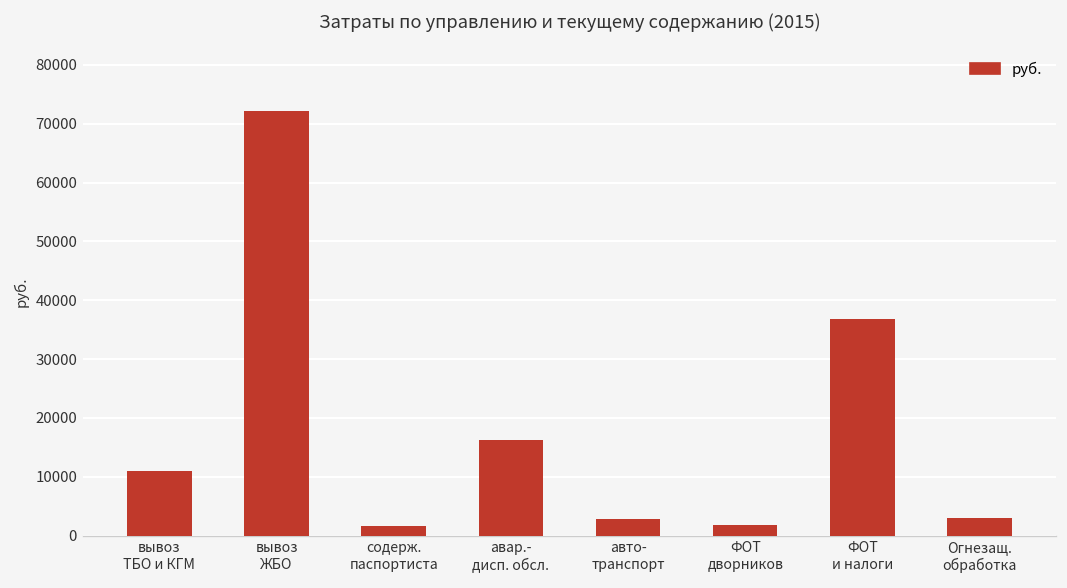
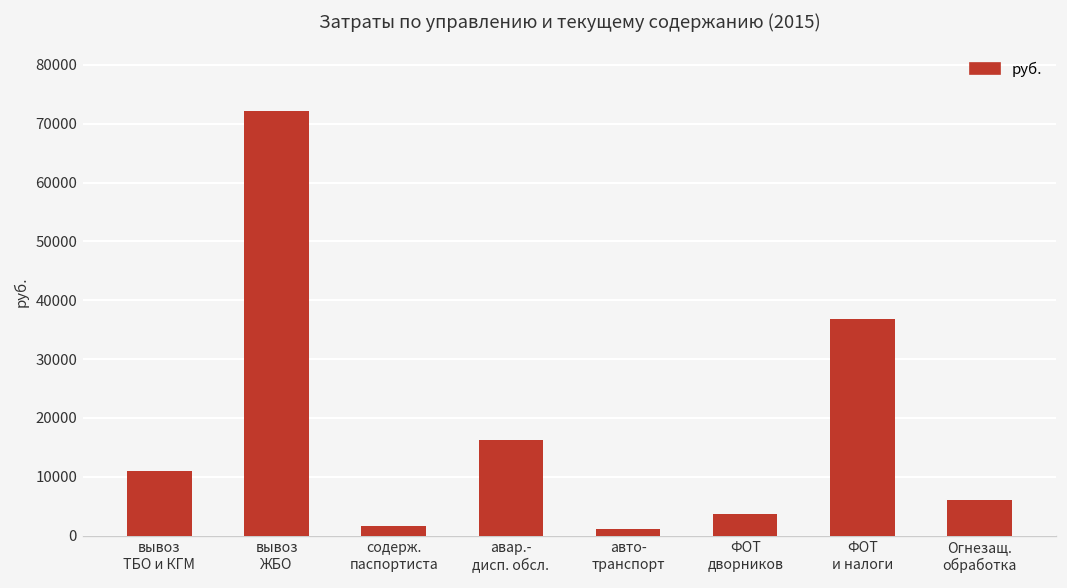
авто- транспорт: 3000 -> 1000
ФОТ дворников: 2000 -> 4000
Огнезащ. обработка: 3000 -> 6000
